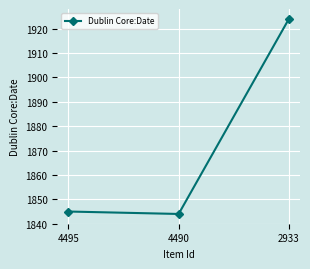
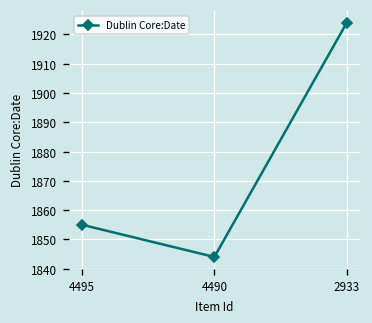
4495: 1845 -> 1855
